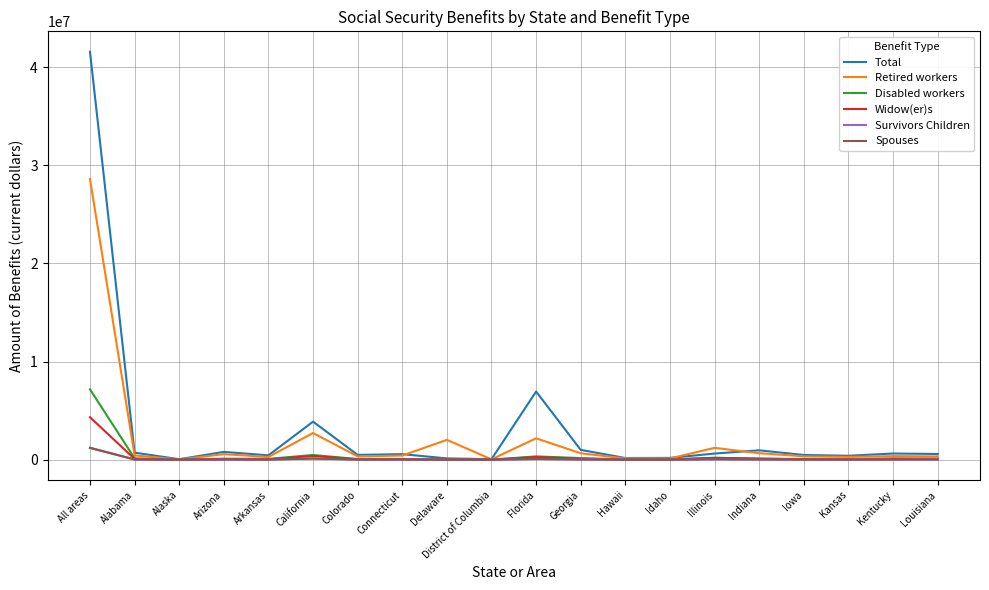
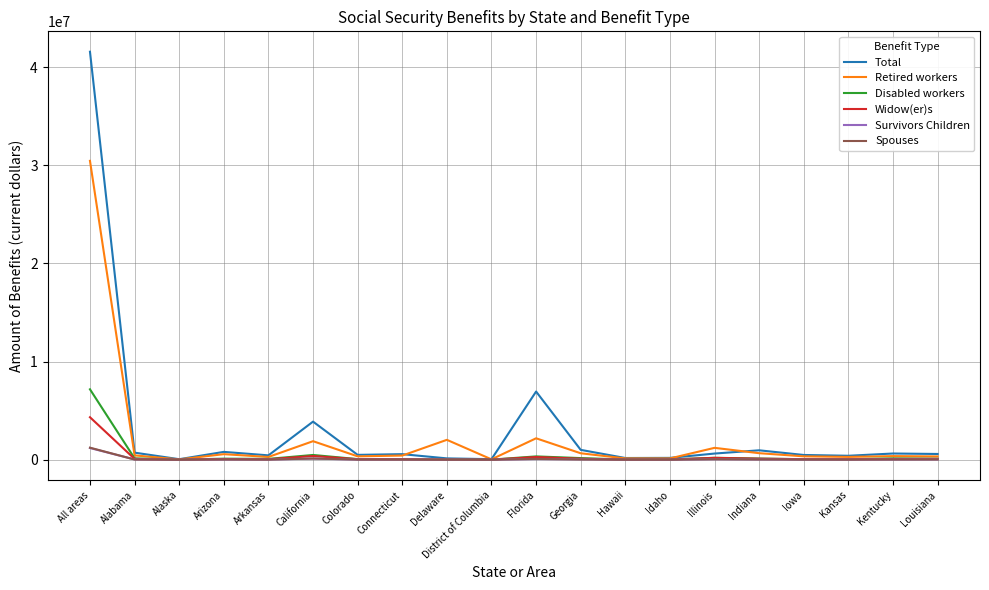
Retired workers, All areas: 29000000 -> 30000000
Retired workers, California: 3000000 -> 2000000
